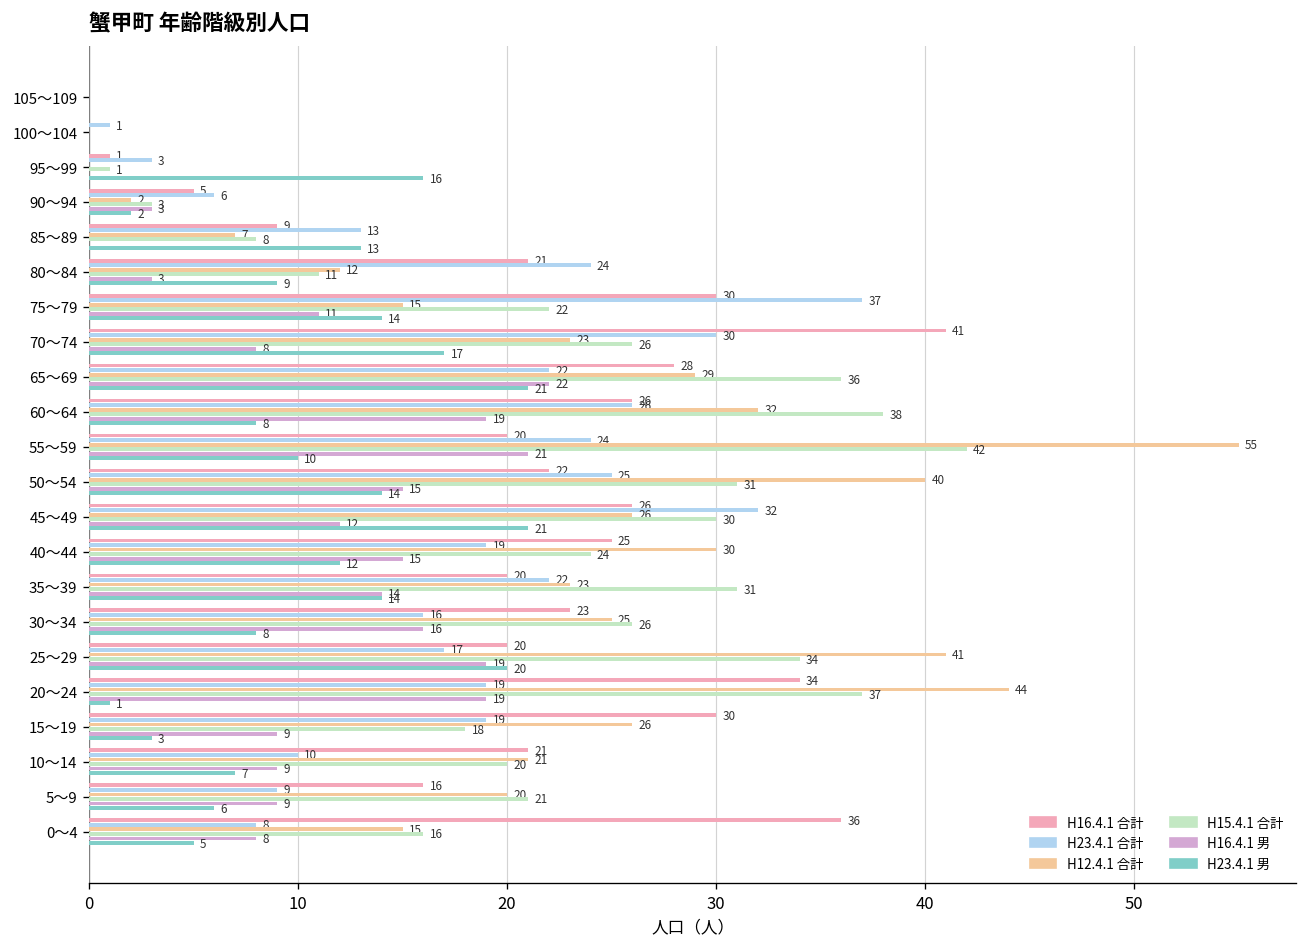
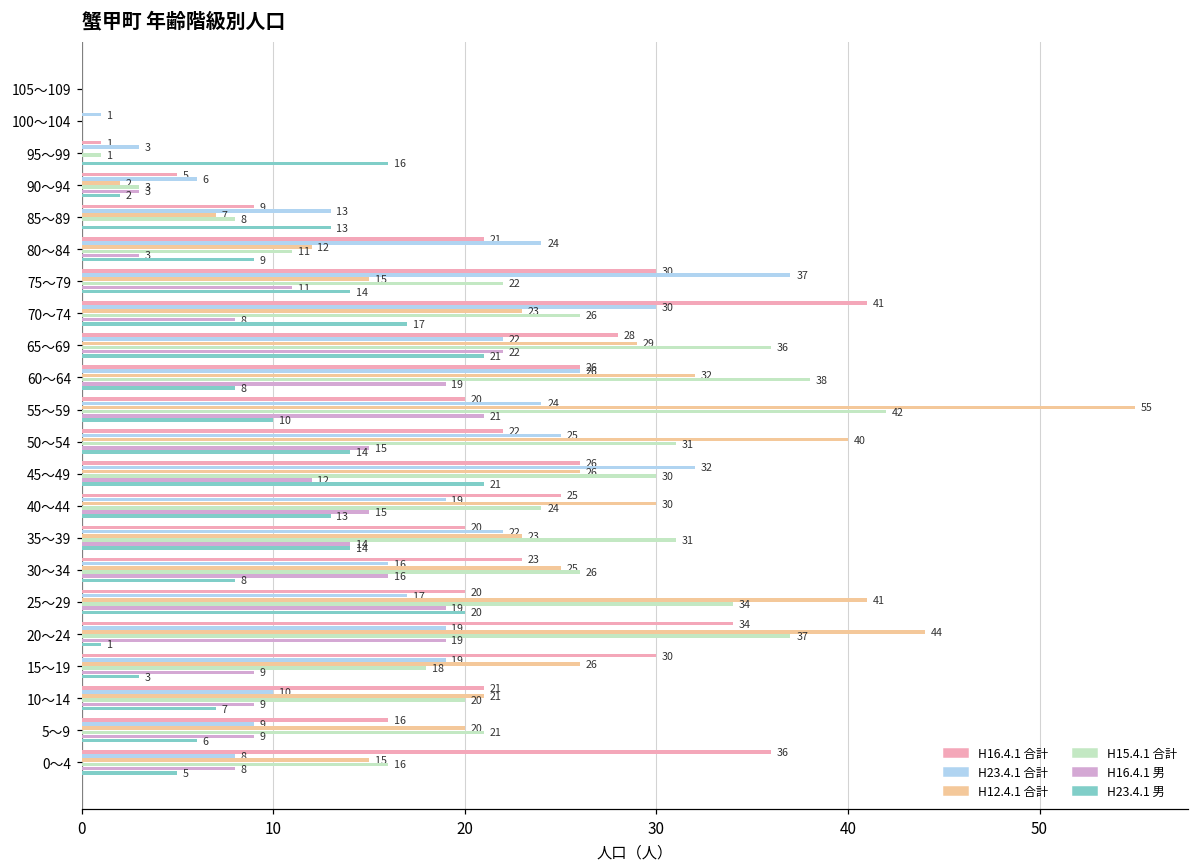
H23.4.1 男, 40～44: 12 -> 13
